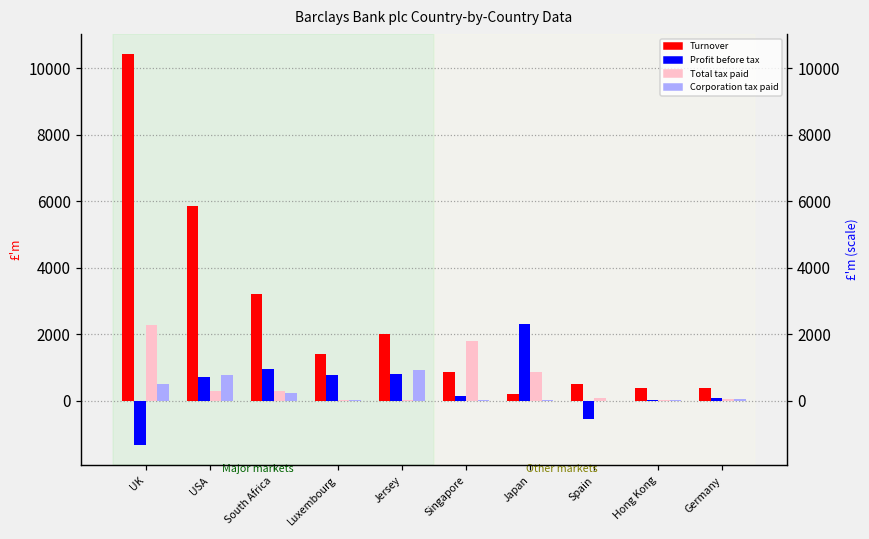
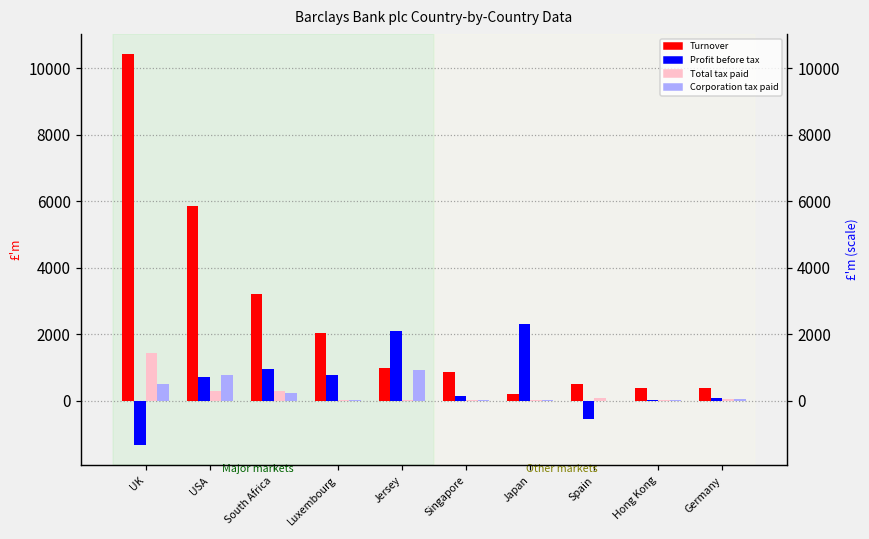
Total tax paid, UK: 2300 -> 1400
Turnover, Luxembourg: 1400 -> 2000
Turnover, Jersey: 2000 -> 1000
Profit before tax, Jersey: 800 -> 2100
Total tax paid, Singapore: 1800 -> 0
Total tax paid, Japan: 900 -> 0
